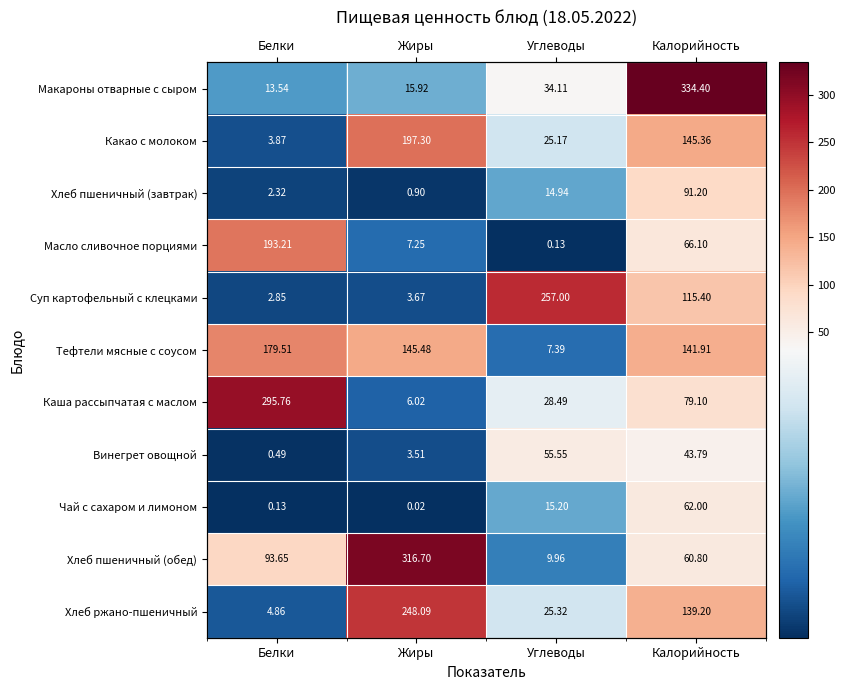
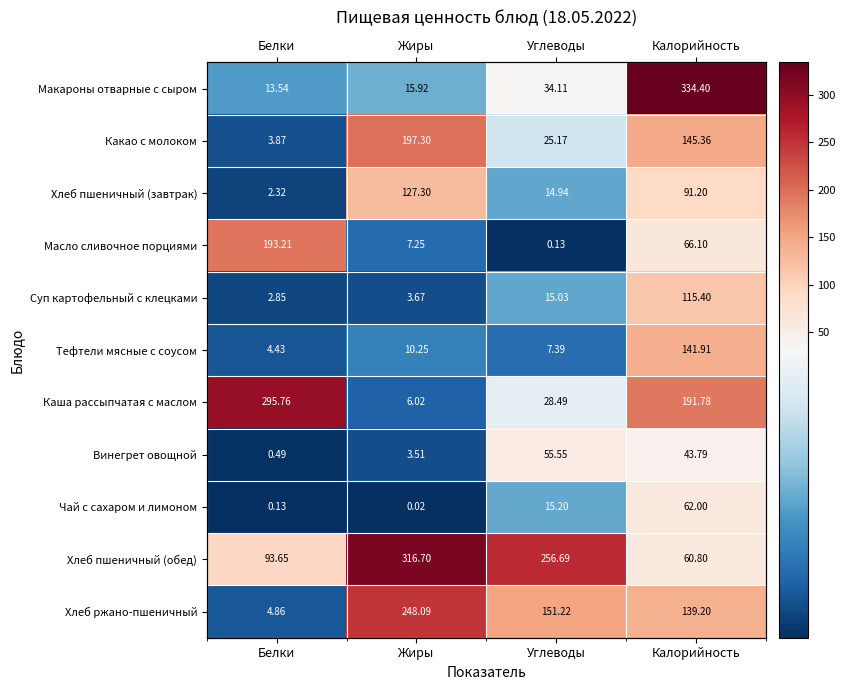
Хлеб пшеничный (завтрак), Жиры: 0.90 -> 127.30
Суп картофельный с клецками, Углеводы: 257.00 -> 15.03
Тефтели мясные с соусом, Белки: 179.51 -> 4.43
Тефтели мясные с соусом, Жиры: 145.48 -> 10.25
Каша рассыпчатая с маслом, Калорийность: 79.10 -> 191.78
Хлеб пшеничный (обед), Углеводы: 9.96 -> 256.69
Хлеб ржано-пшеничный, Углеводы: 25.32 -> 151.22
